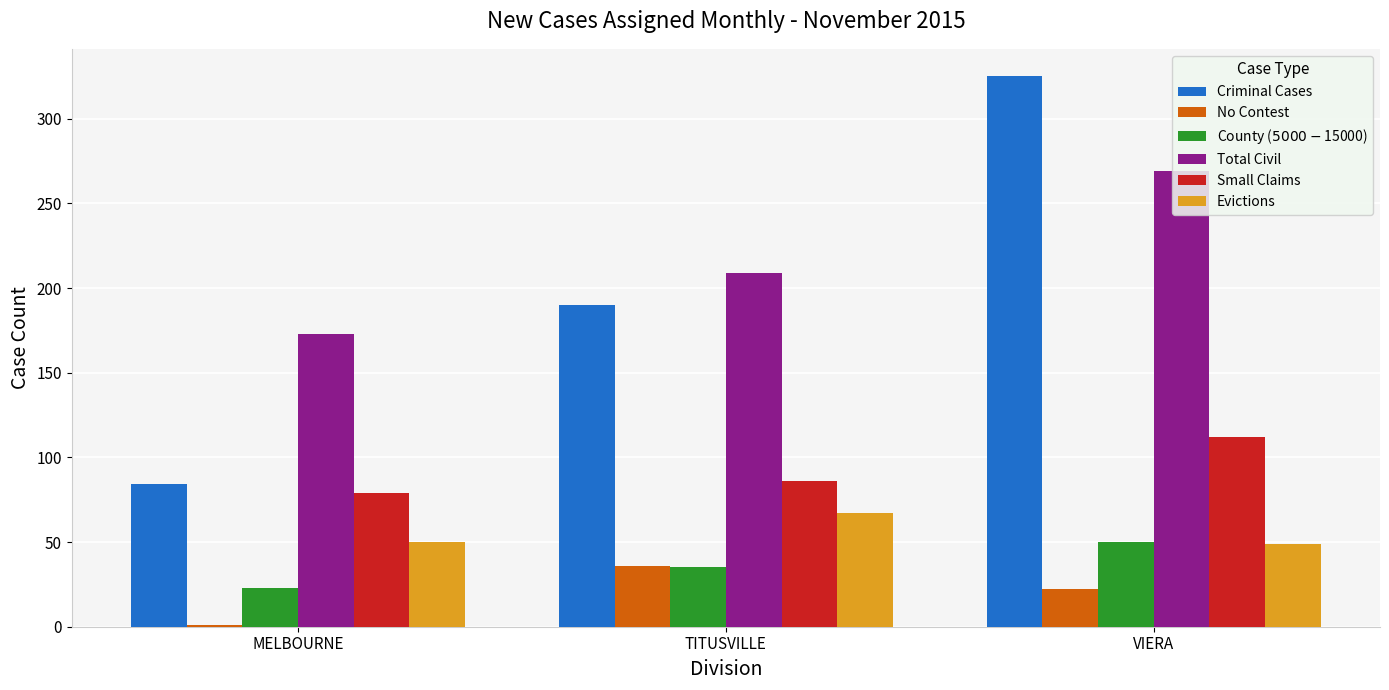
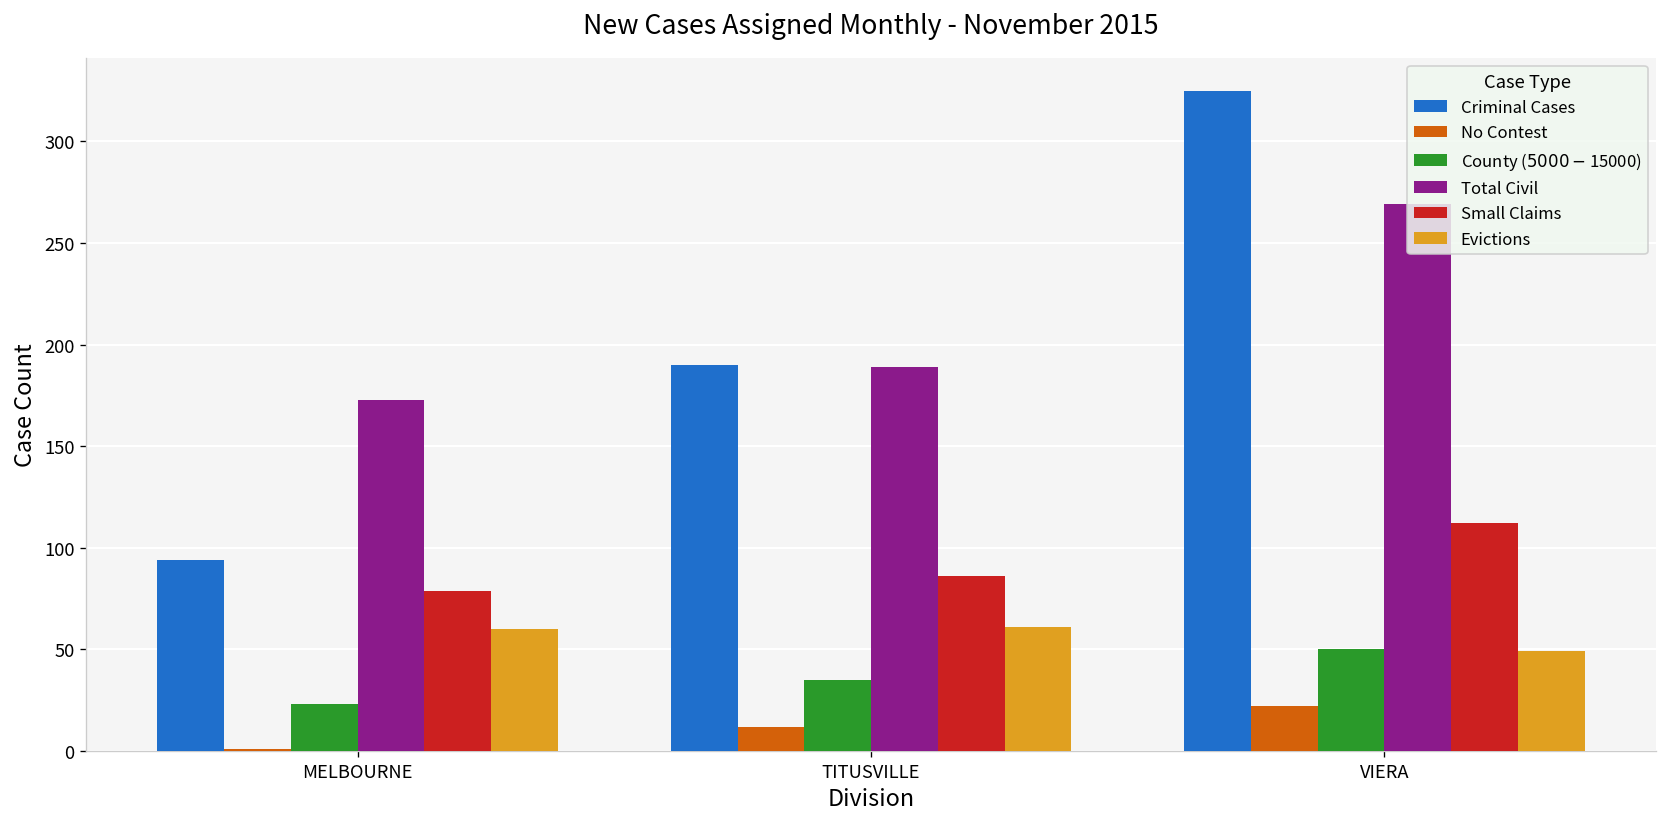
Criminal Cases, MELBOURNE: 84 -> 94
Evictions, MELBOURNE: 50 -> 60
No Contest, TITUSVILLE: 36 -> 12
Total Civil, TITUSVILLE: 209 -> 189
Evictions, TITUSVILLE: 67 -> 61
